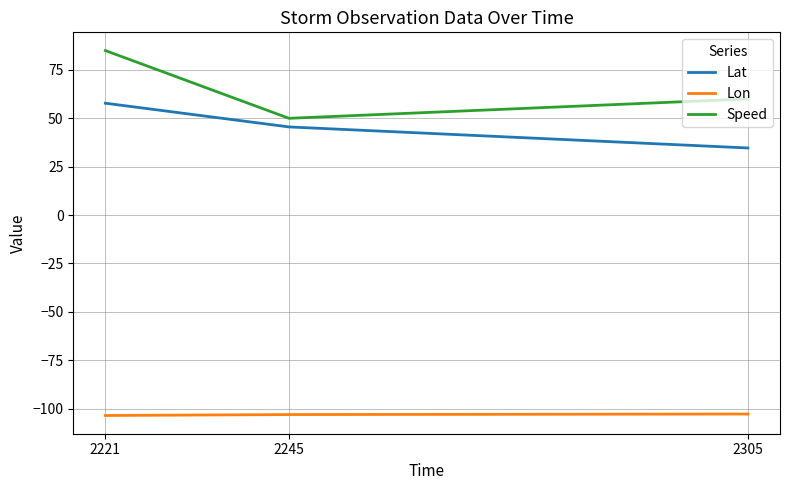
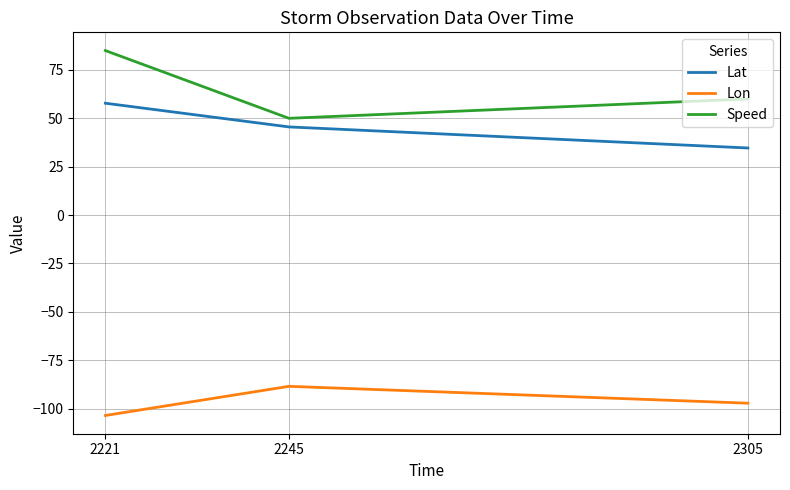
Lon, 2245: -103 -> -88
Lon, 2305: -103 -> -97
